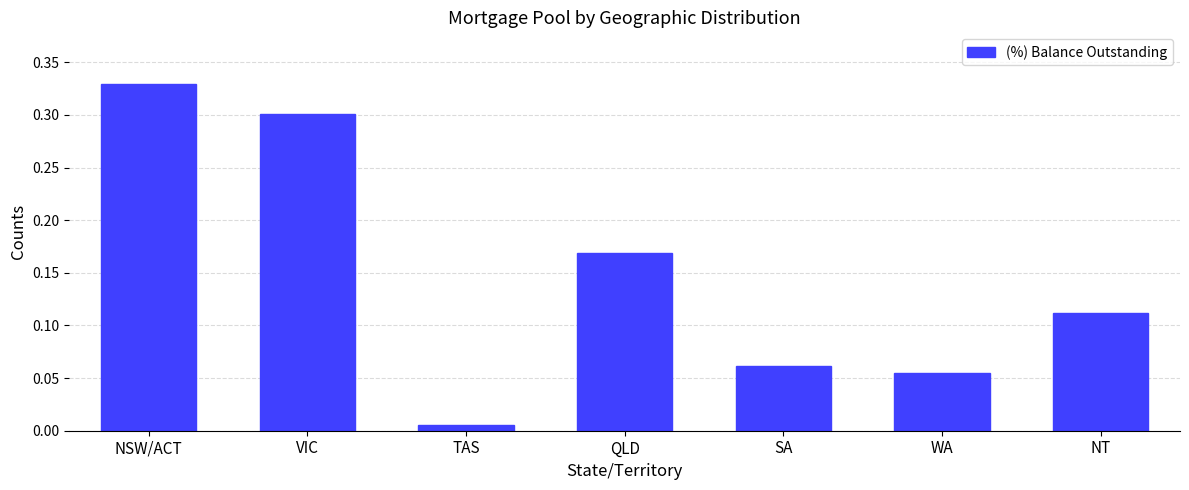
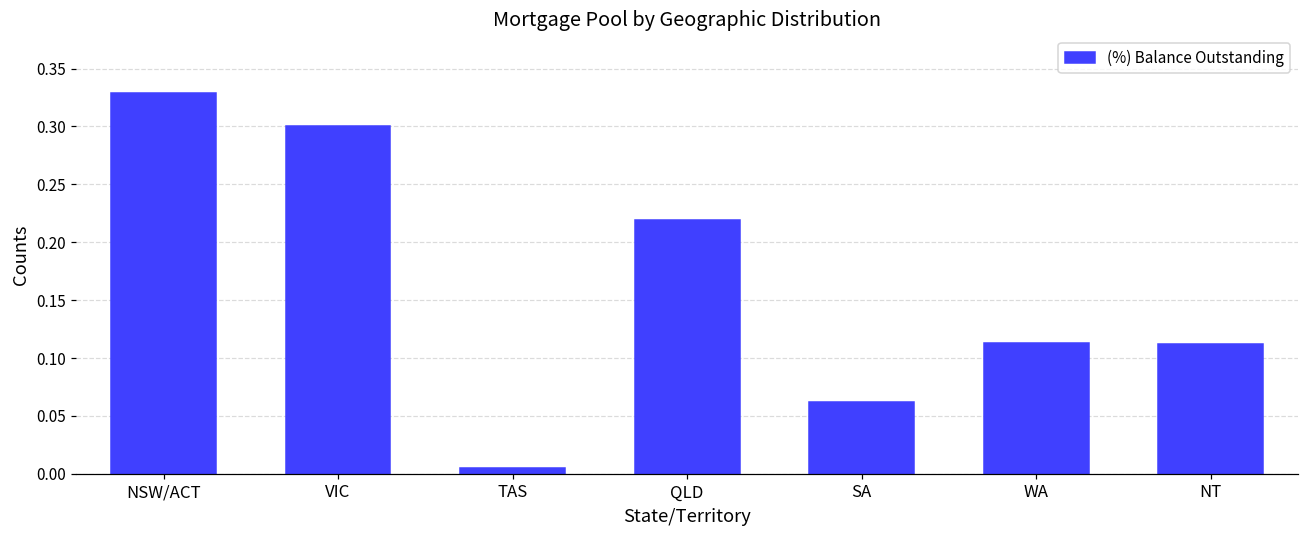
QLD: 0.169 -> 0.219
WA: 0.055 -> 0.113
